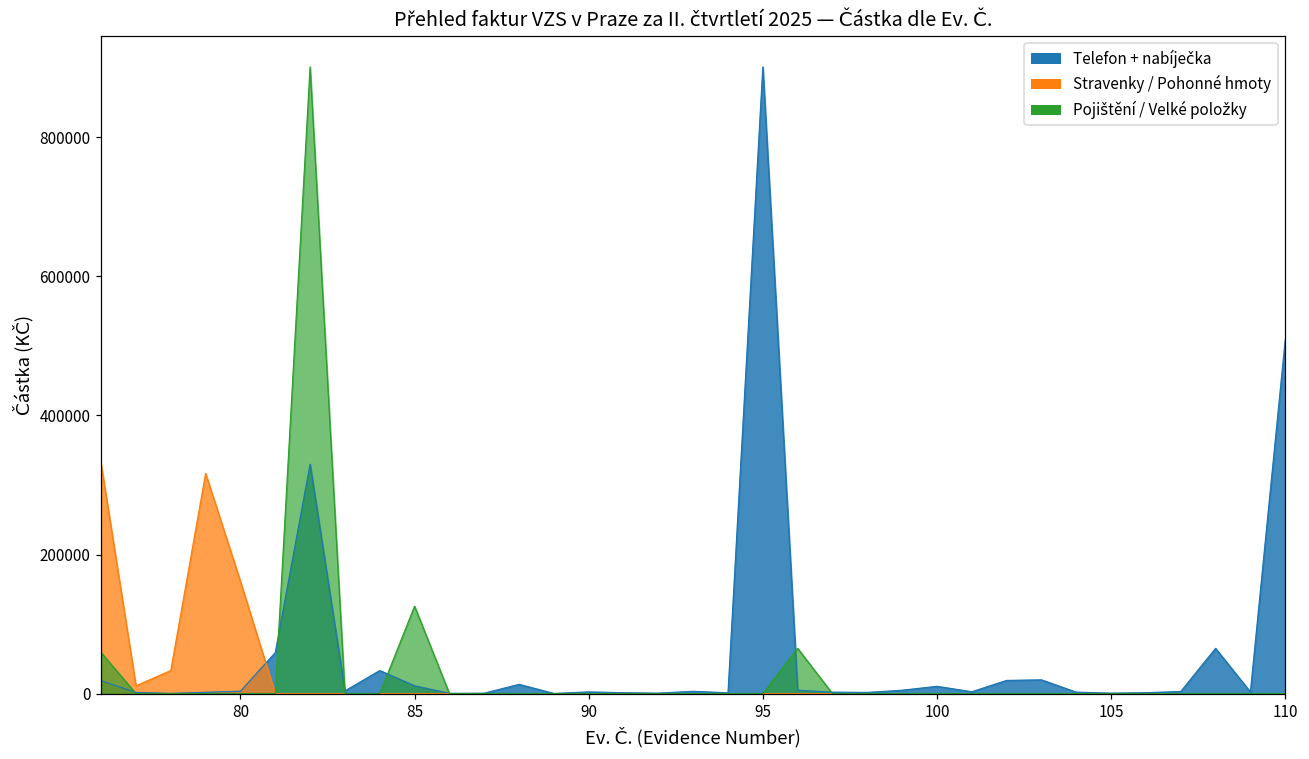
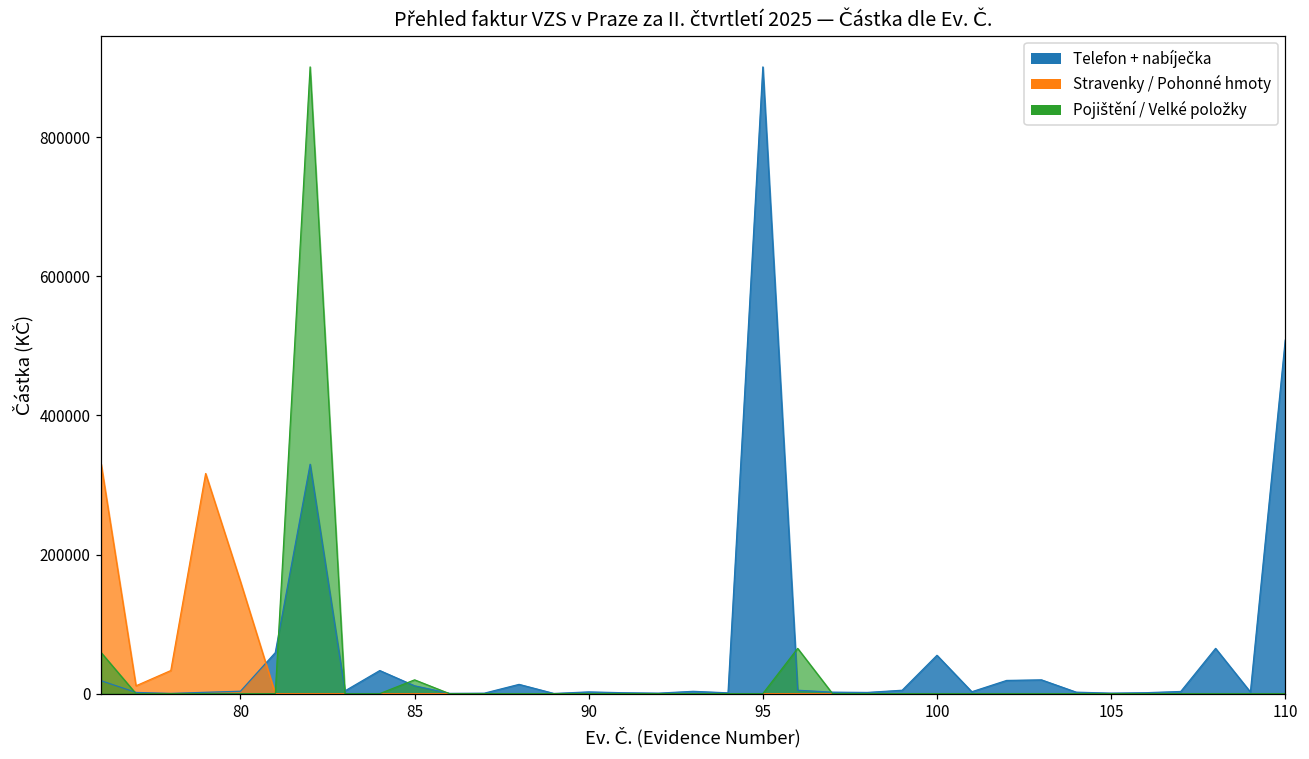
Pojištění / Velké položky, 85: 130000 -> 20000
Telefon + nabíječka, 100: 10000 -> 60000
